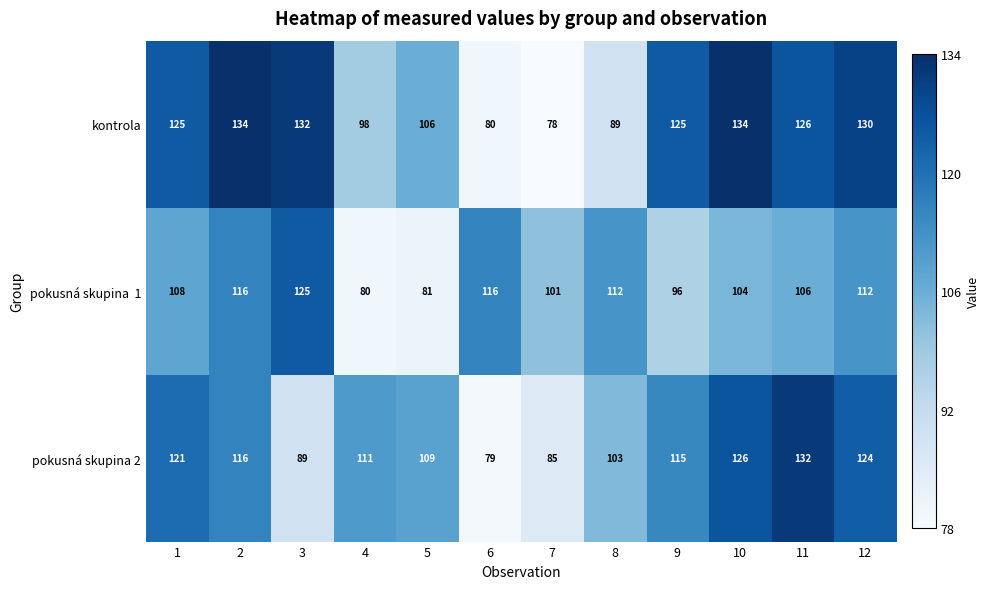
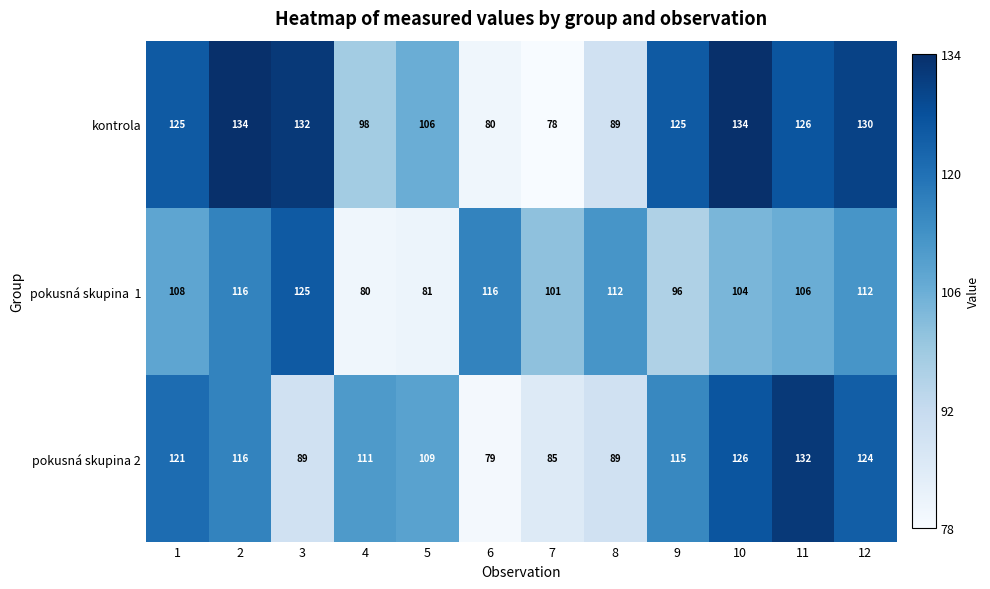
pokusná skupina 2, 8: 103 -> 89
